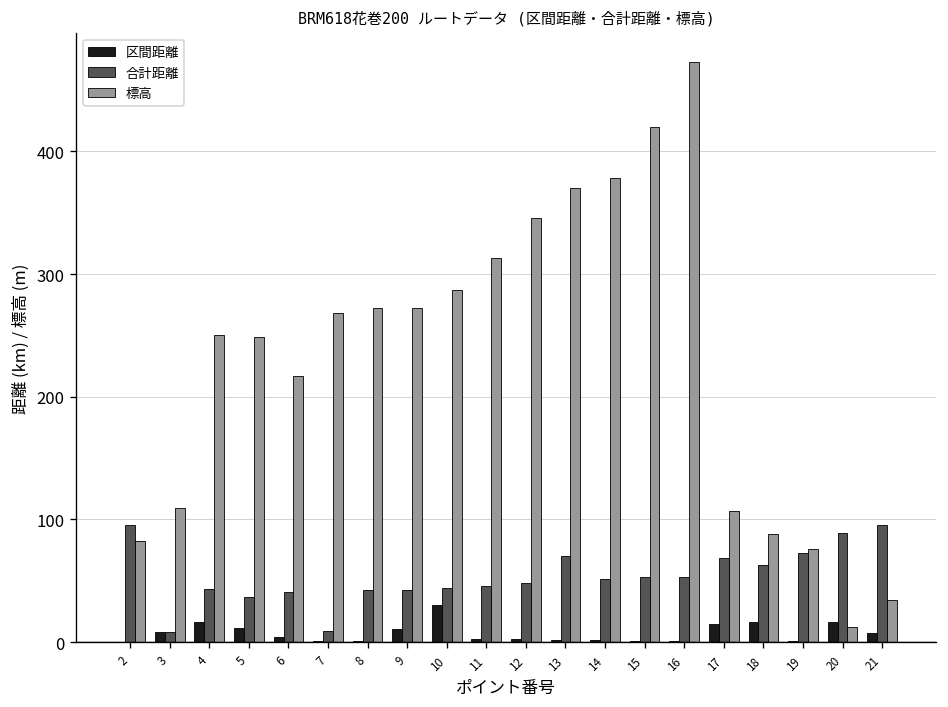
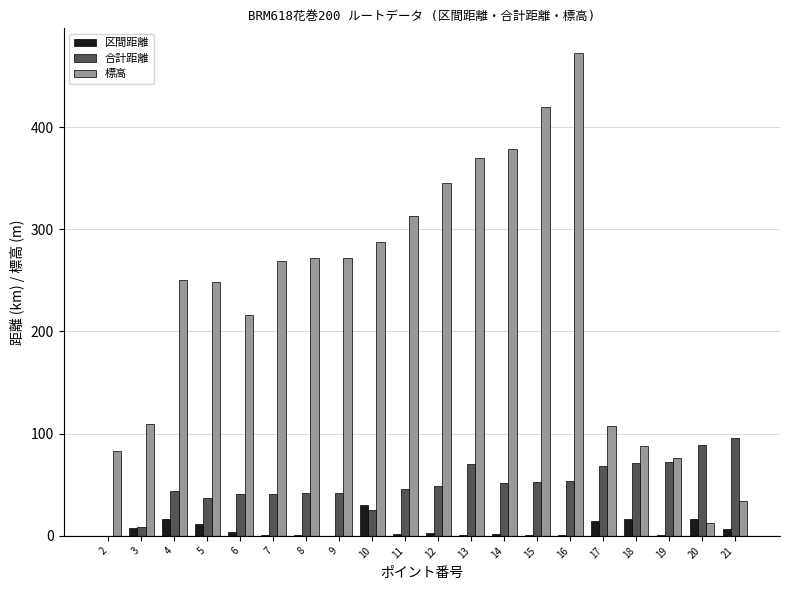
合計距離, 2: 95 -> 0
合計距離, 7: 9 -> 41
区間距離, 9: 11 -> 0
合計距離, 10: 44 -> 25
合計距離, 18: 63 -> 71
